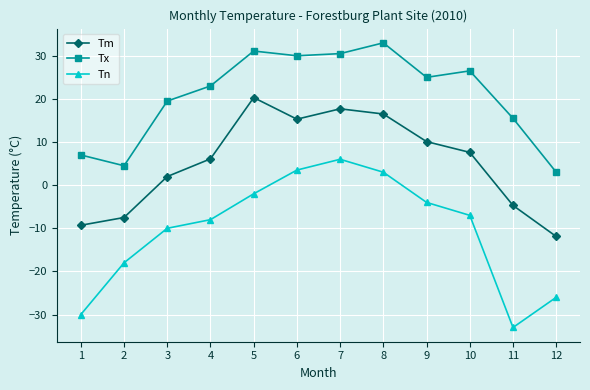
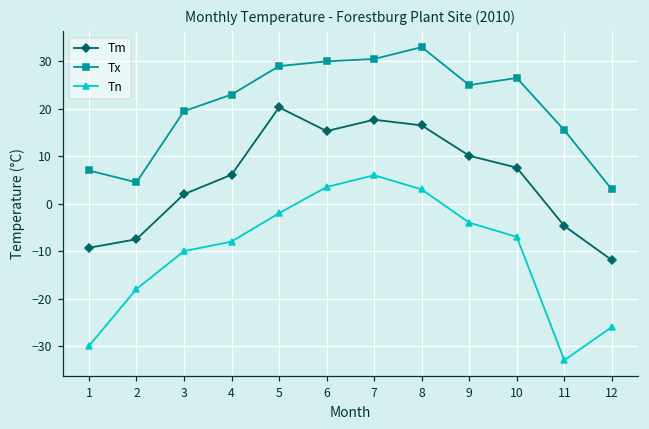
Tx, 5: 31 -> 29
